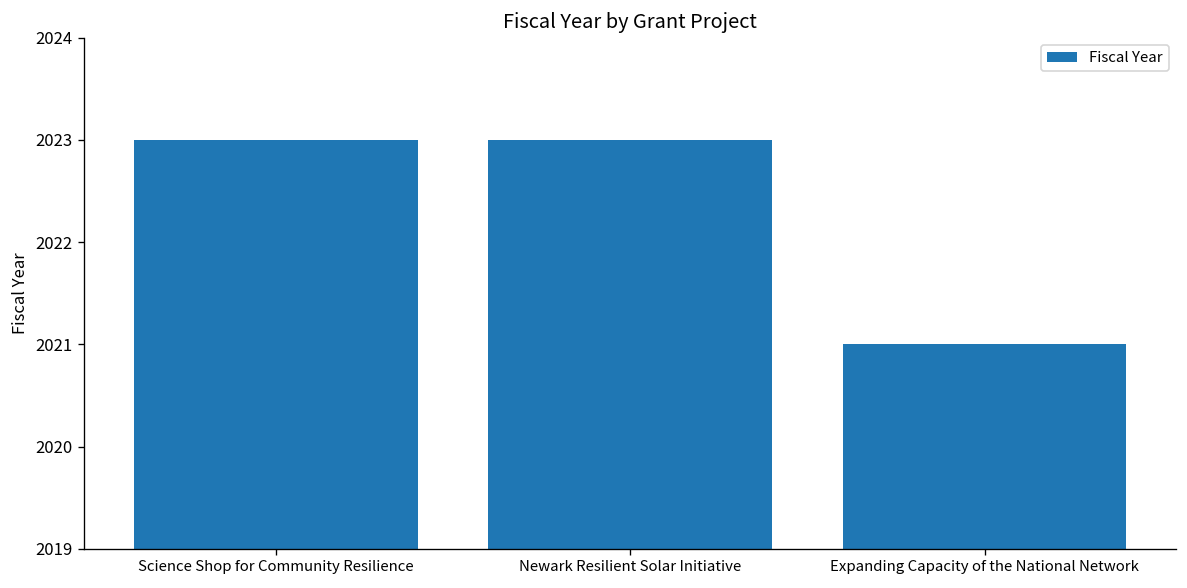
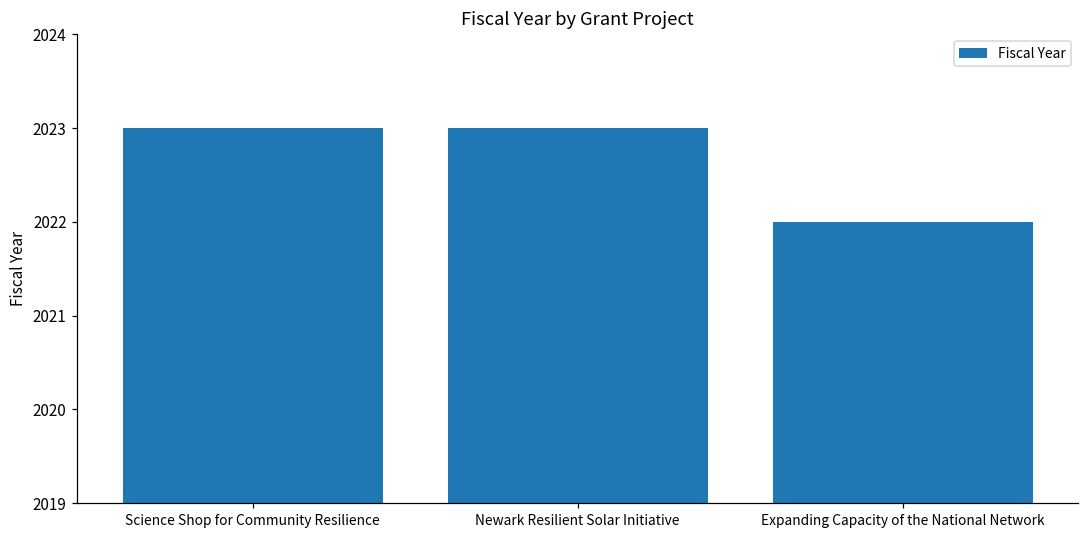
Expanding Capacity of the National Network: 2021 -> 2022
